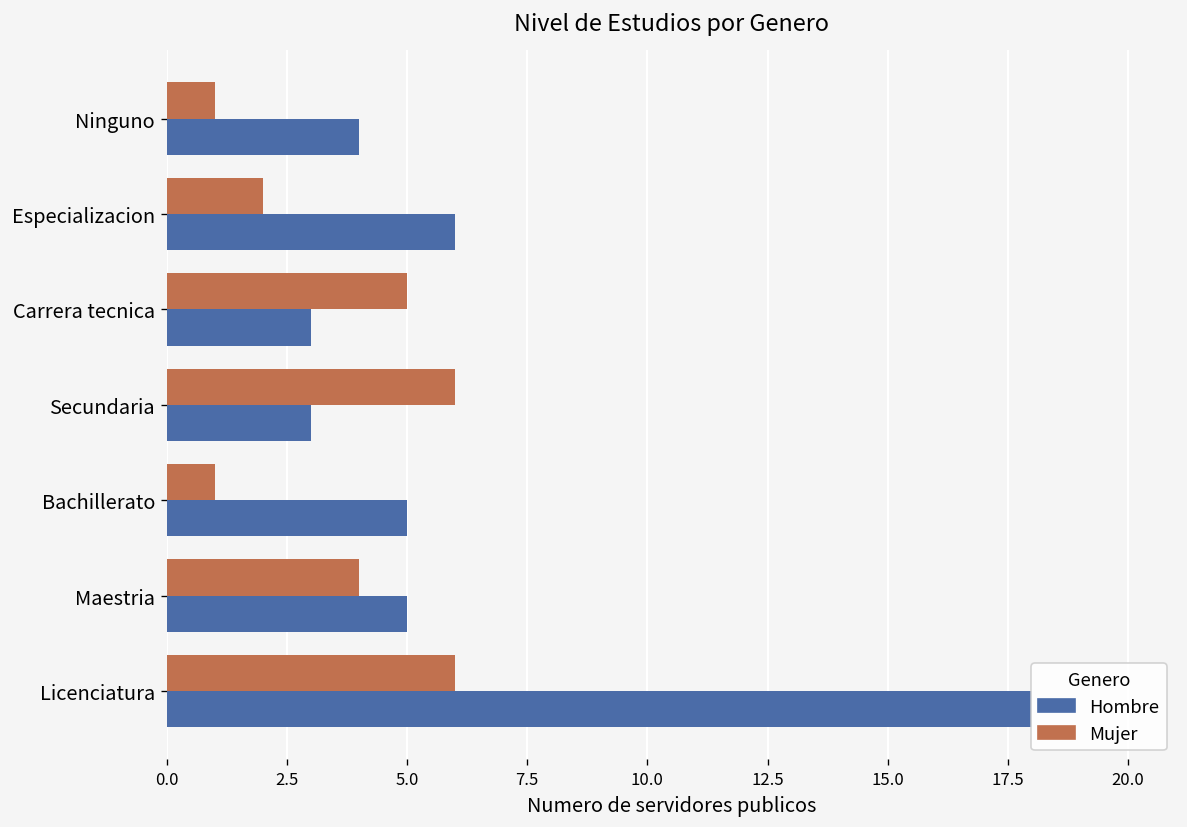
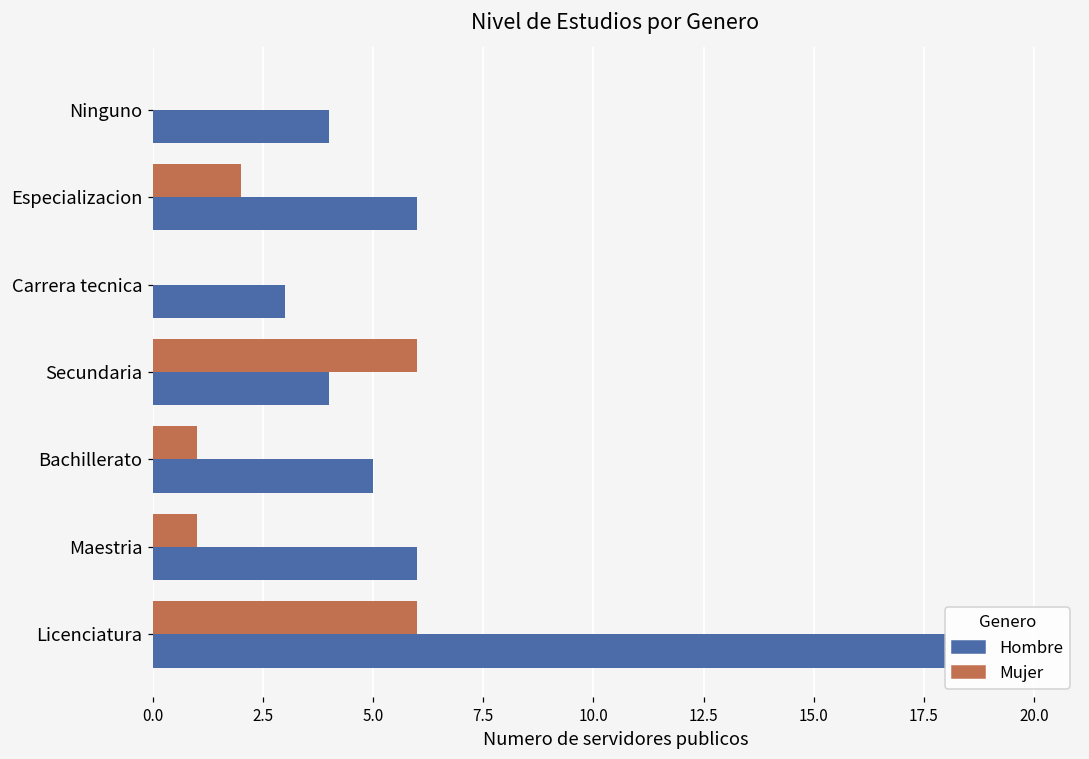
Mujer, Ninguno: 1 -> 0
Mujer, Carrera tecnica: 5 -> 0
Hombre, Secundaria: 3 -> 4
Mujer, Maestria: 4 -> 1
Hombre, Maestria: 5 -> 6
